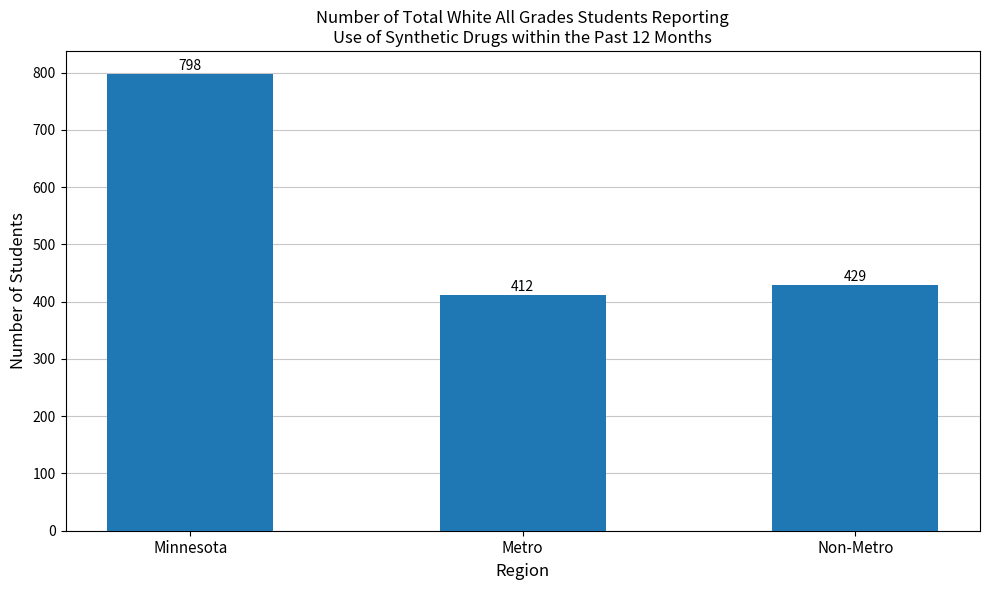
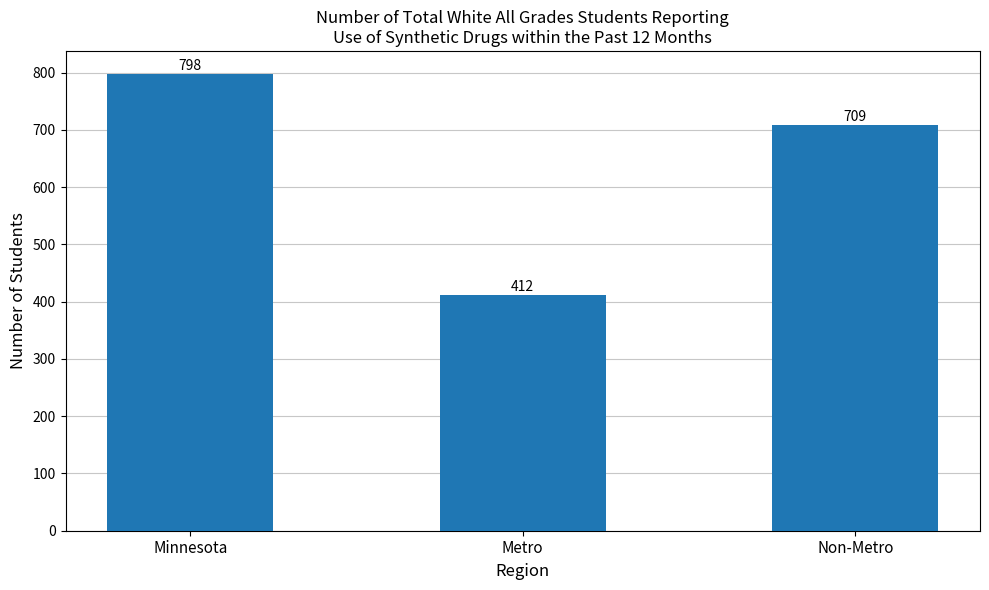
Non-Metro: 429 -> 709
